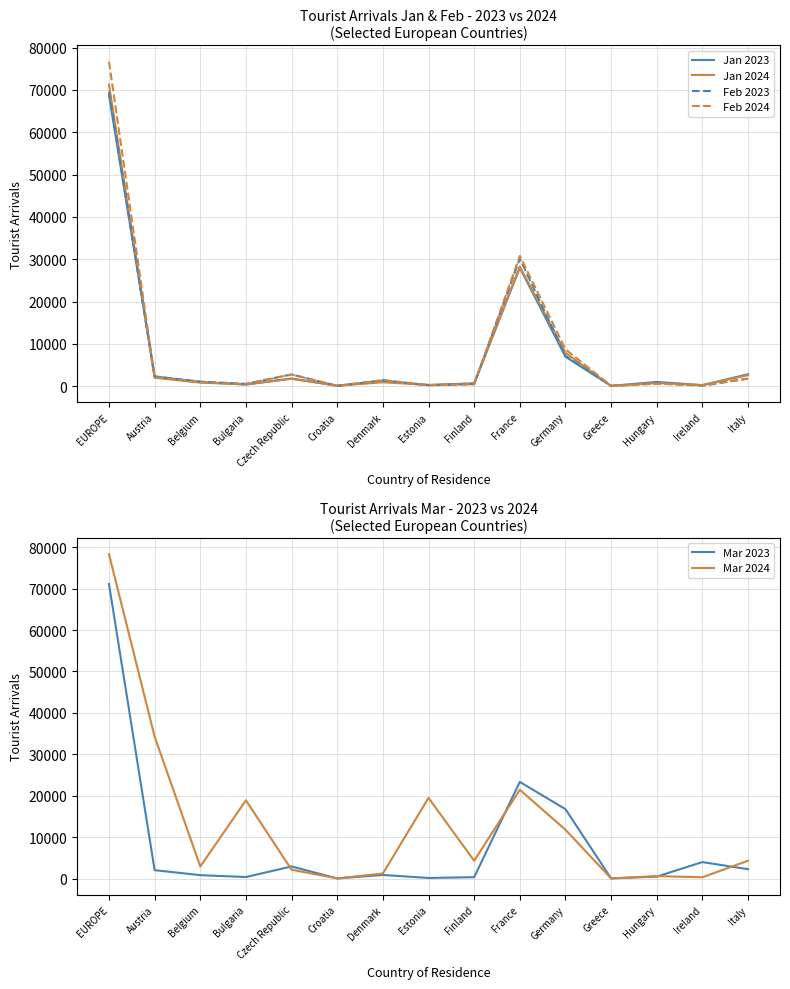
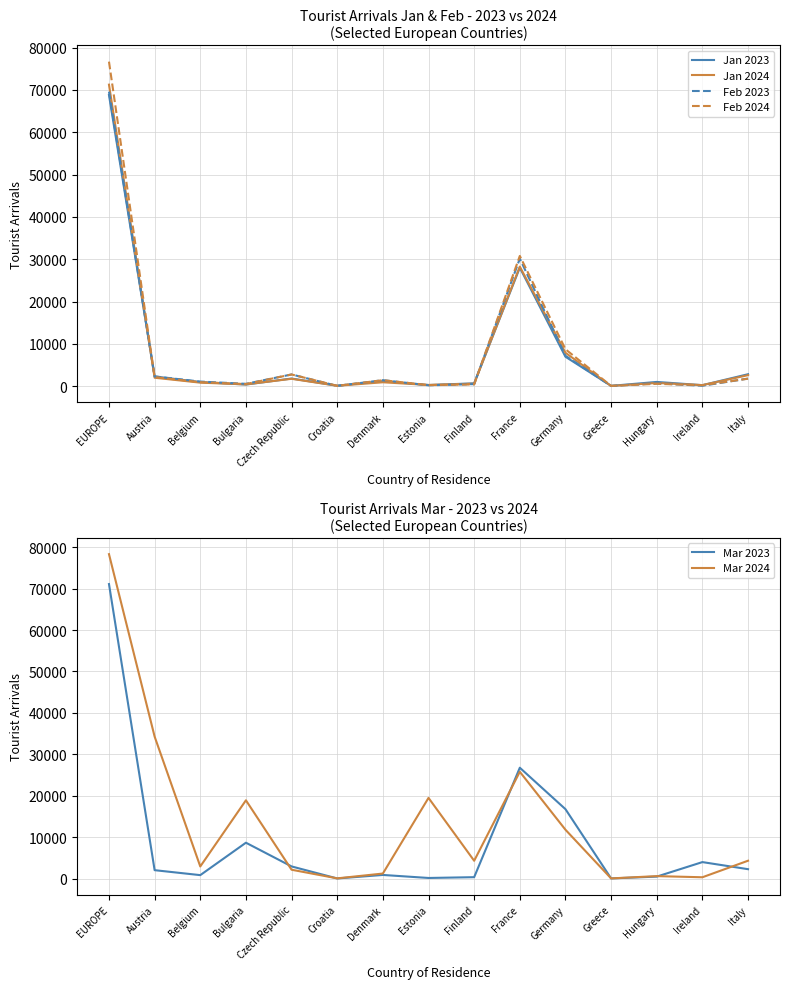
Tourist Arrivals Mar - 2023 vs 2024 (Selected European Countries), Mar 2023, Bulgaria: 0 -> 9000
Tourist Arrivals Mar - 2023 vs 2024 (Selected European Countries), Mar 2023, France: 23000 -> 27000
Tourist Arrivals Mar - 2023 vs 2024 (Selected European Countries), Mar 2024, France: 21000 -> 26000
